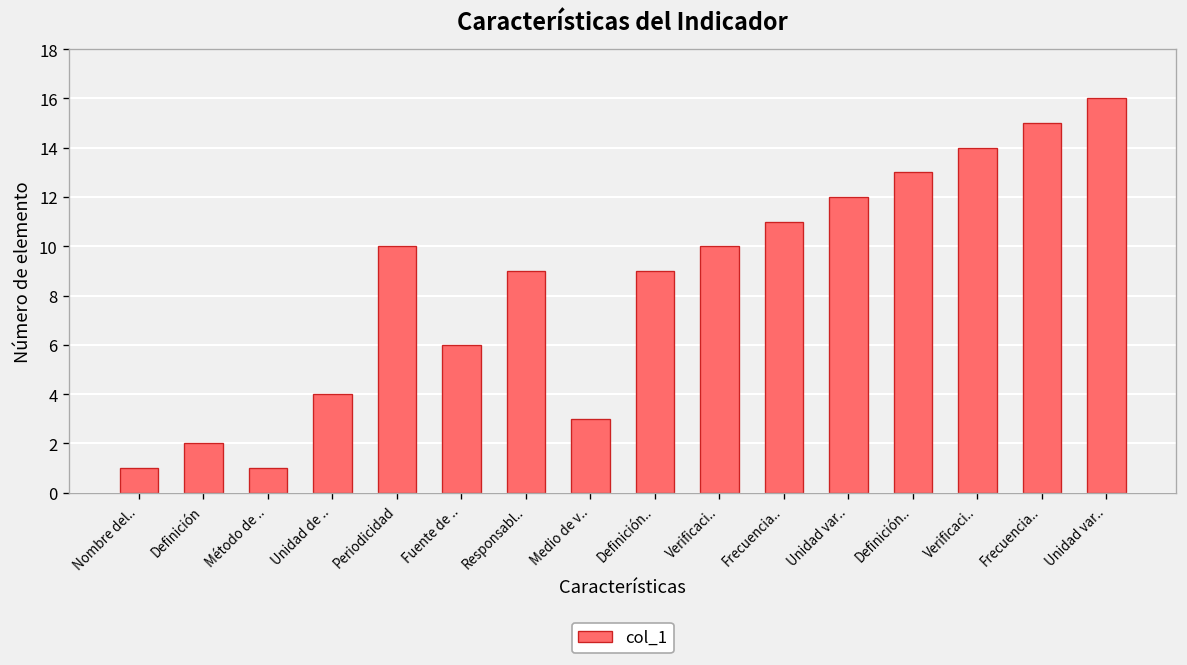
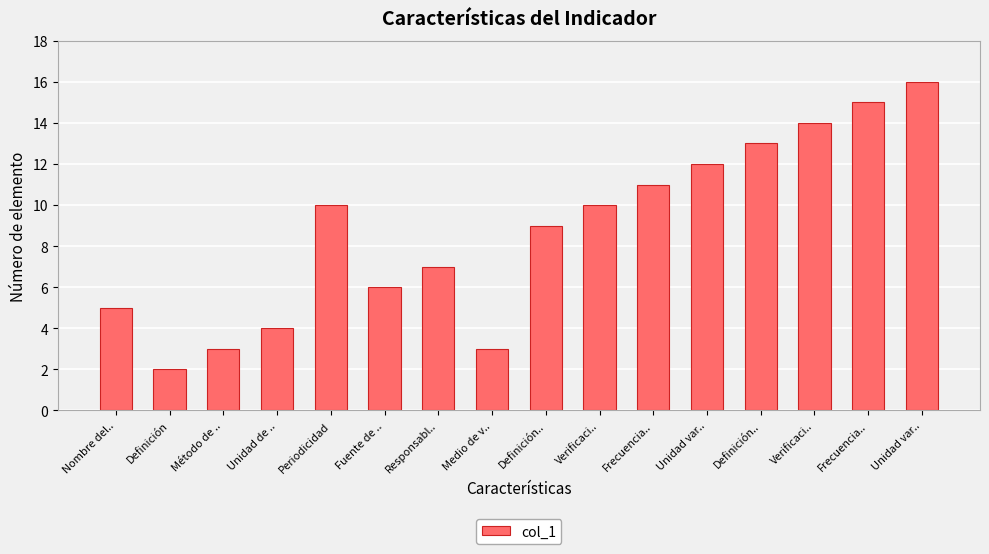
Nombre del..: 1 -> 5
Método de ..: 1 -> 3
Responsabl..: 9 -> 7
